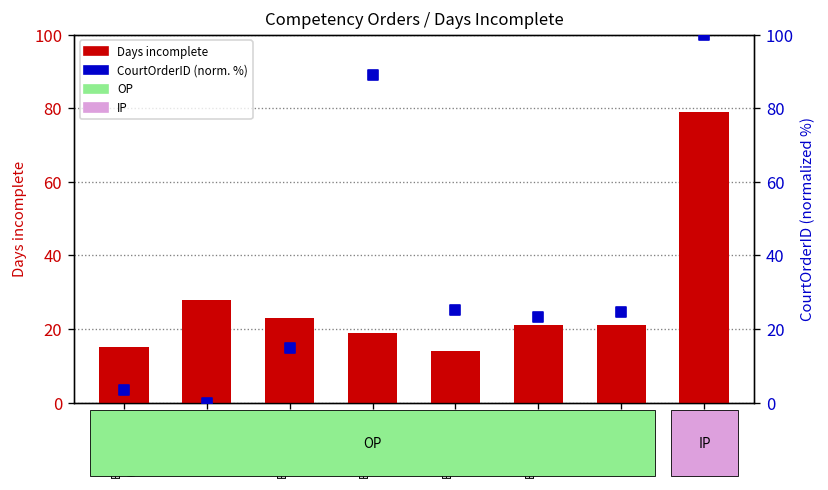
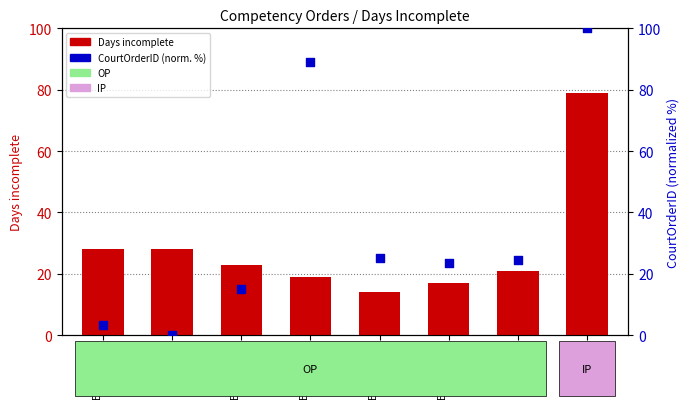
Days incomplete, Eval.Op.Ret (Thurston): 15 -> 28
Days incomplete, Eval.Op.Ret (Skagit-2): 21 -> 17
